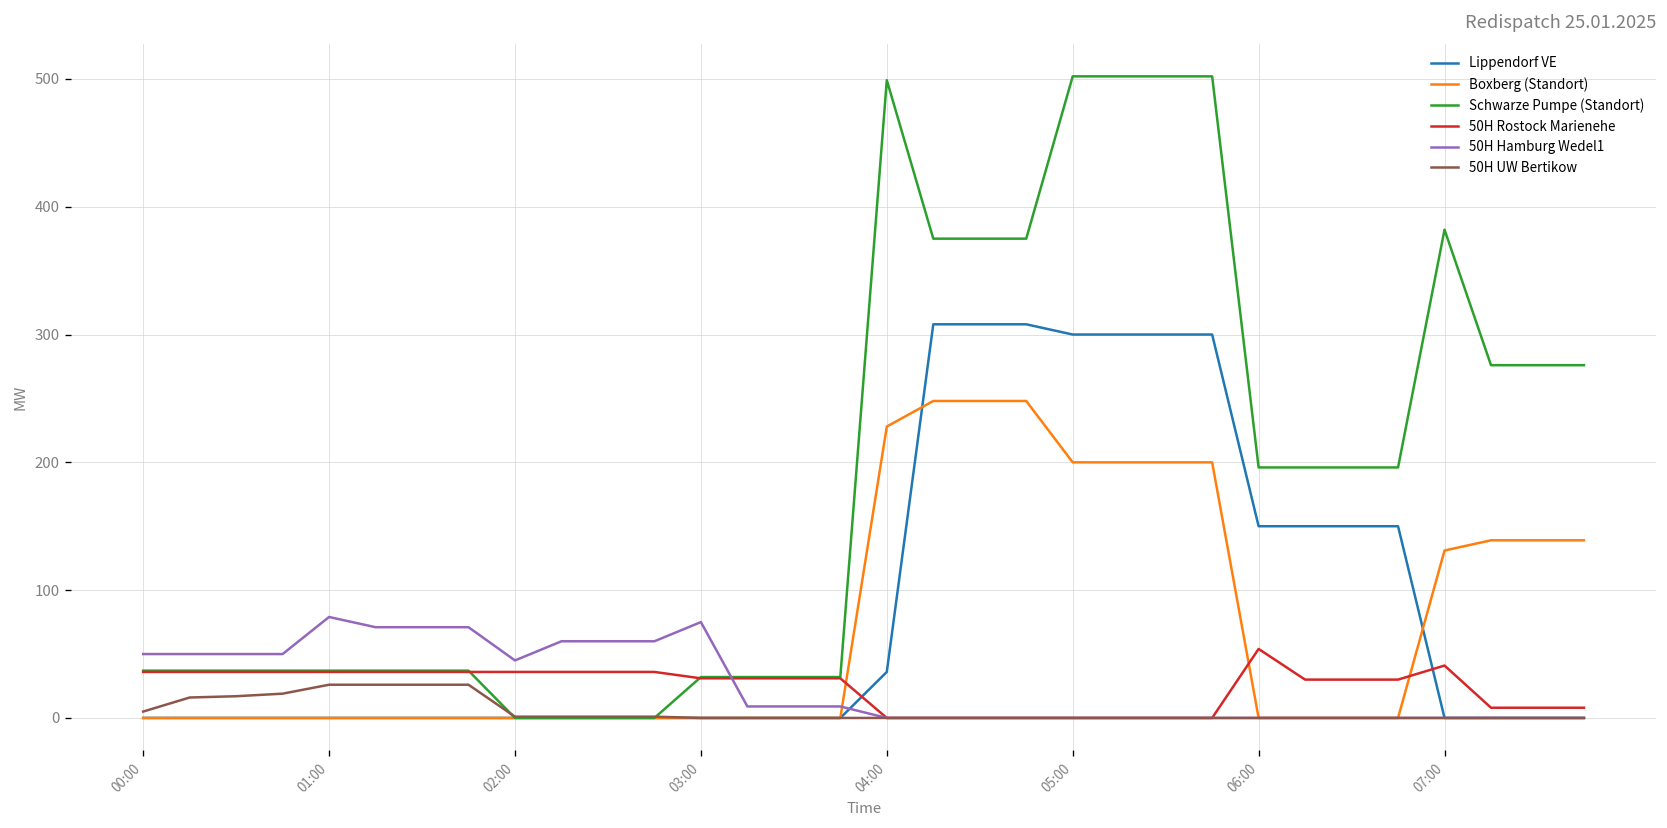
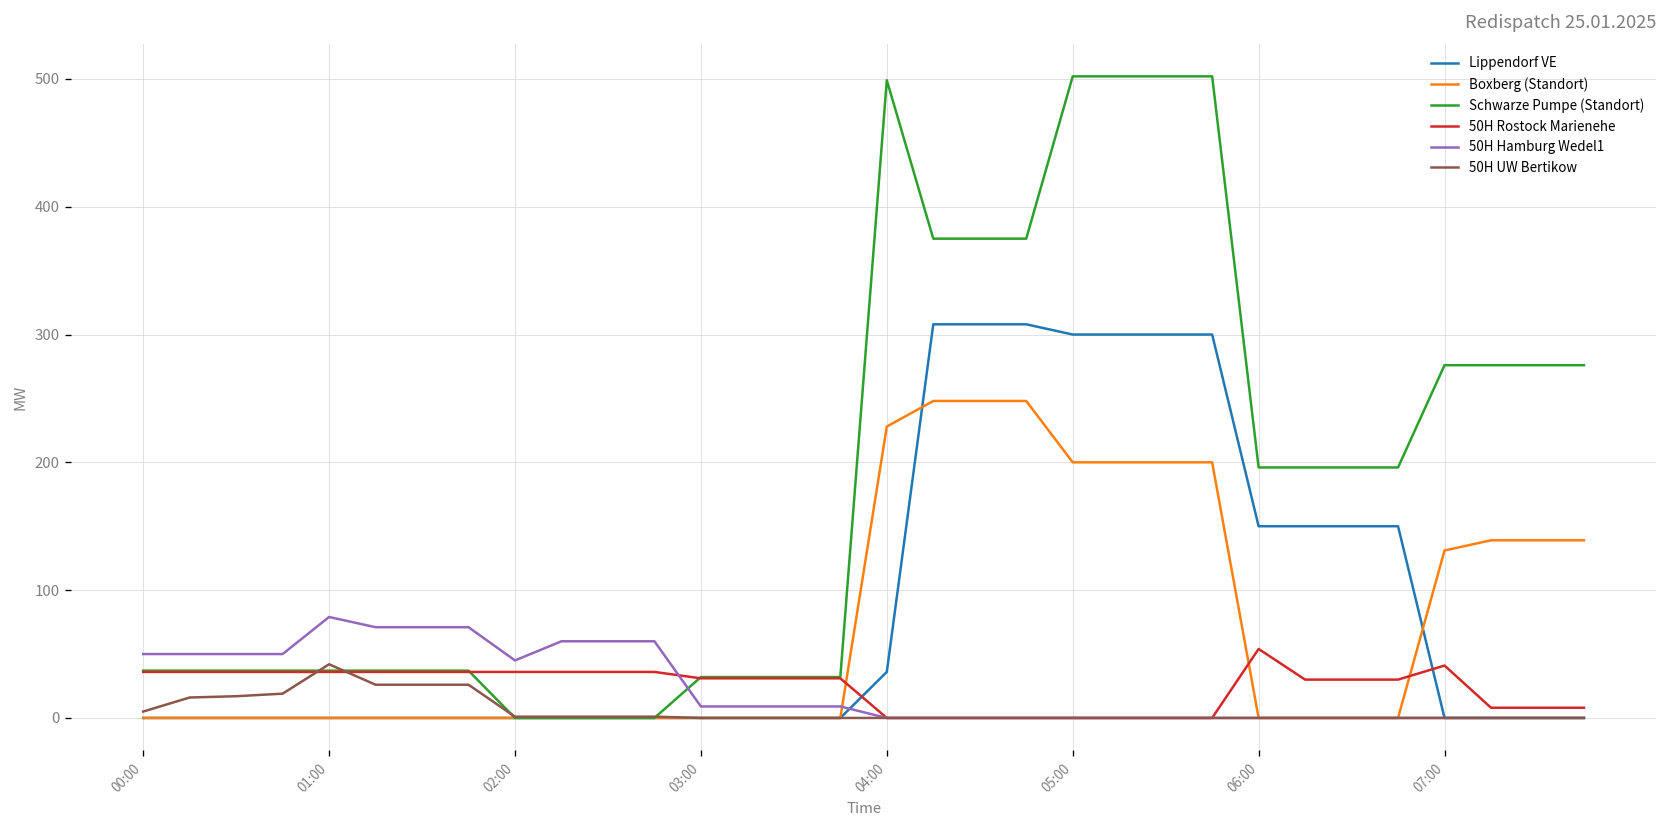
50H UW Bertikow, 01:00: 26 -> 42
50H Hamburg Wedel1, 03:00: 75 -> 9
Schwarze Pumpe (Standort), 07:00: 382 -> 276
